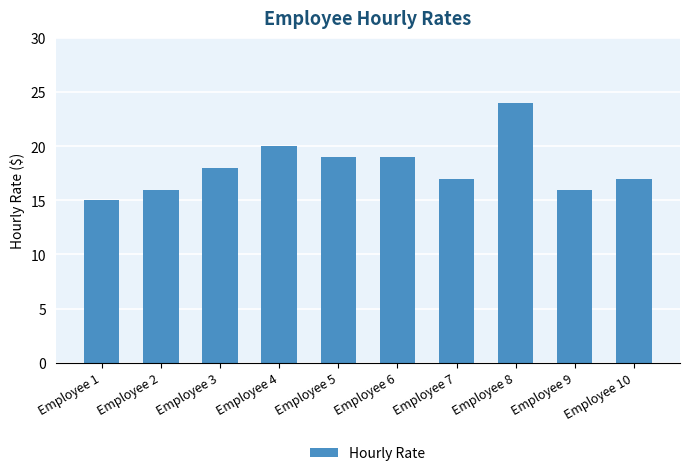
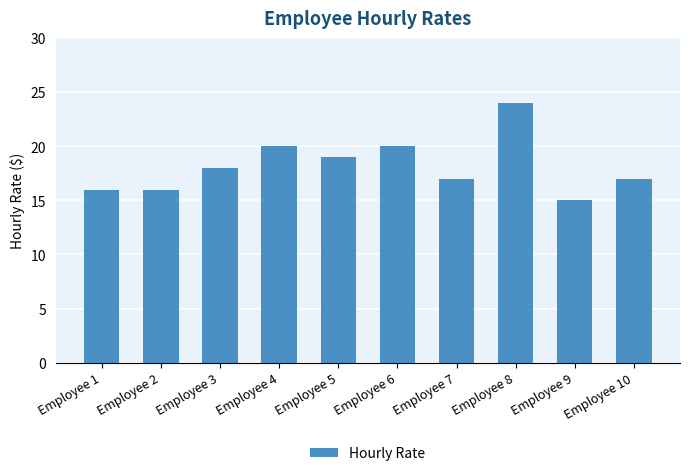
Employee 1: 15 -> 16
Employee 6: 19 -> 20
Employee 9: 16 -> 15
